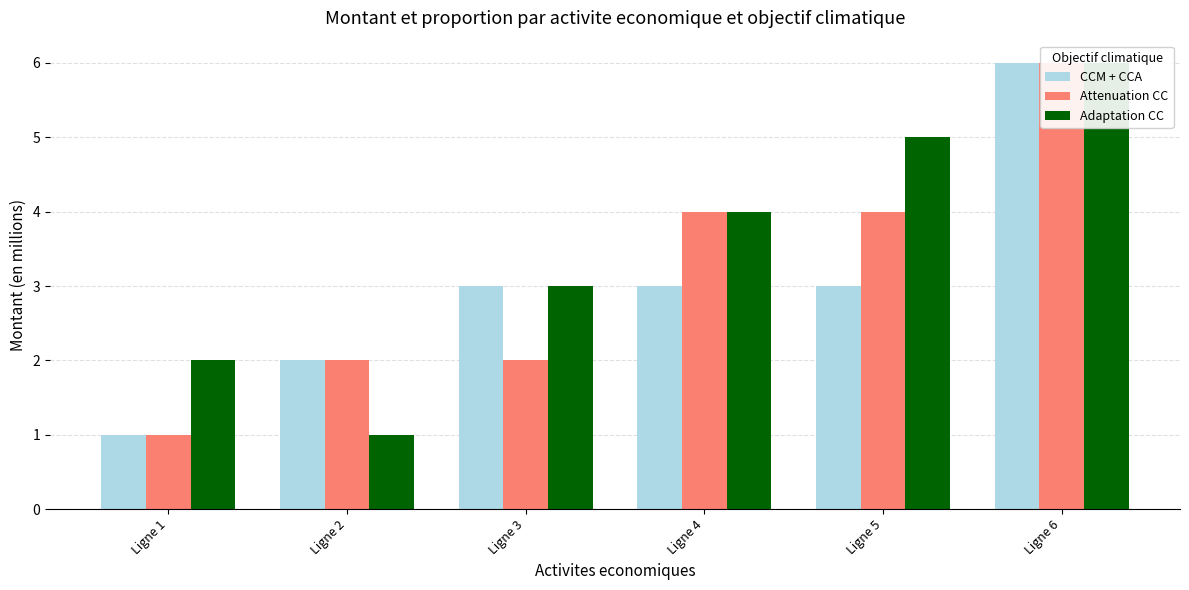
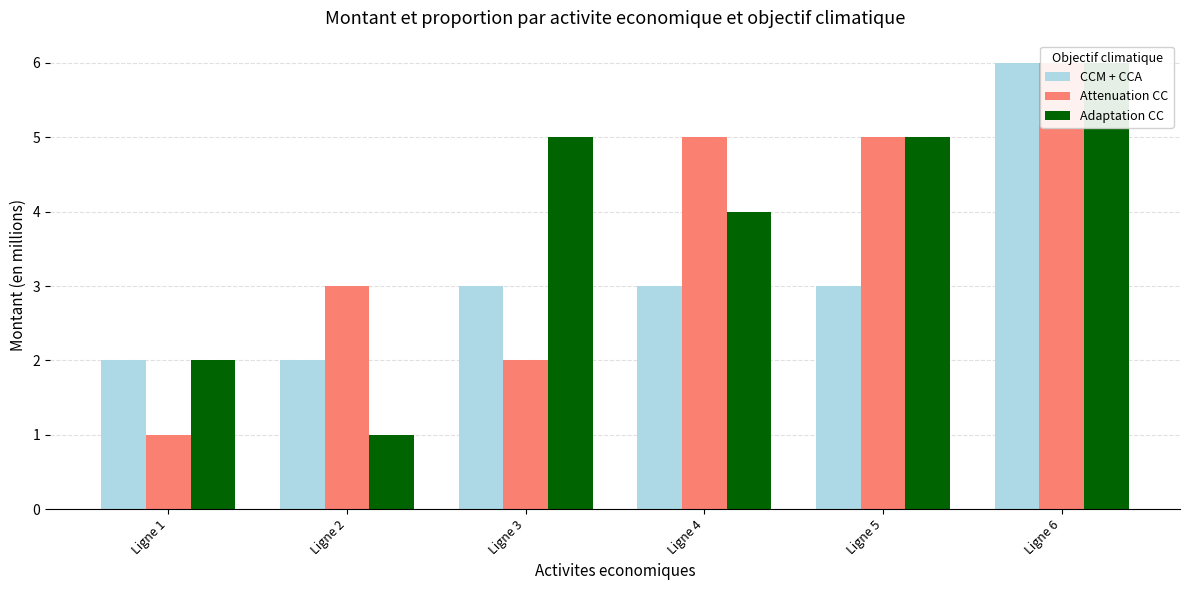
CCM + CCA, Ligne 1: 1 -> 2
Attenuation CC, Ligne 2: 2 -> 3
Adaptation CC, Ligne 3: 3 -> 5
Attenuation CC, Ligne 4: 4 -> 5
Attenuation CC, Ligne 5: 4 -> 5
